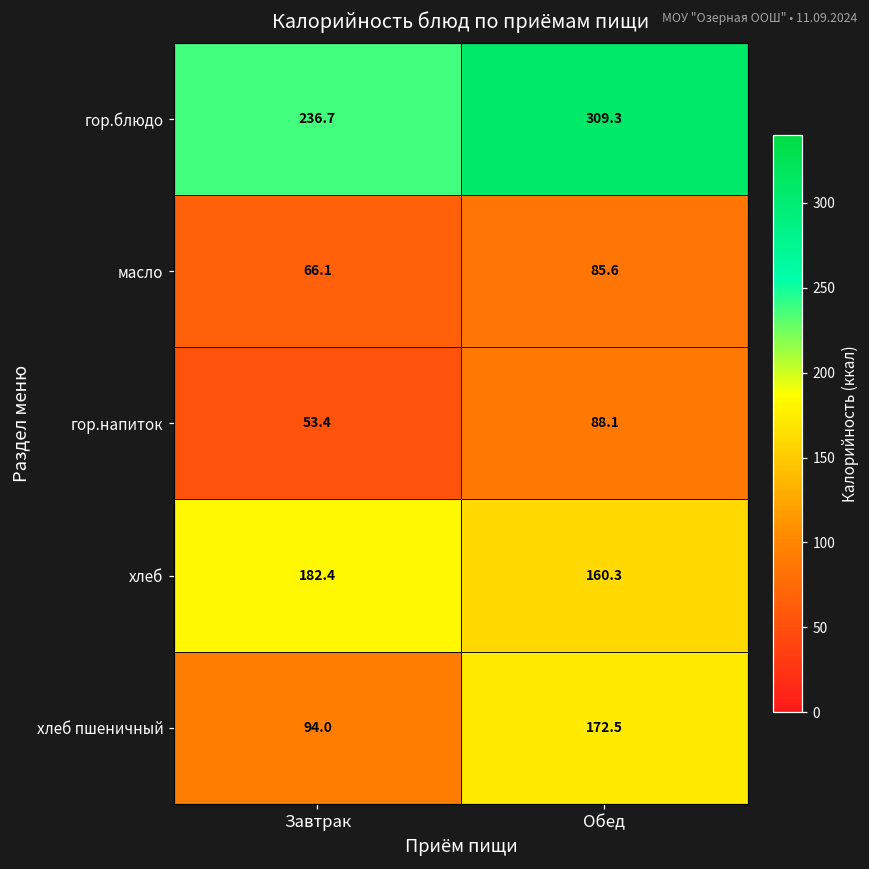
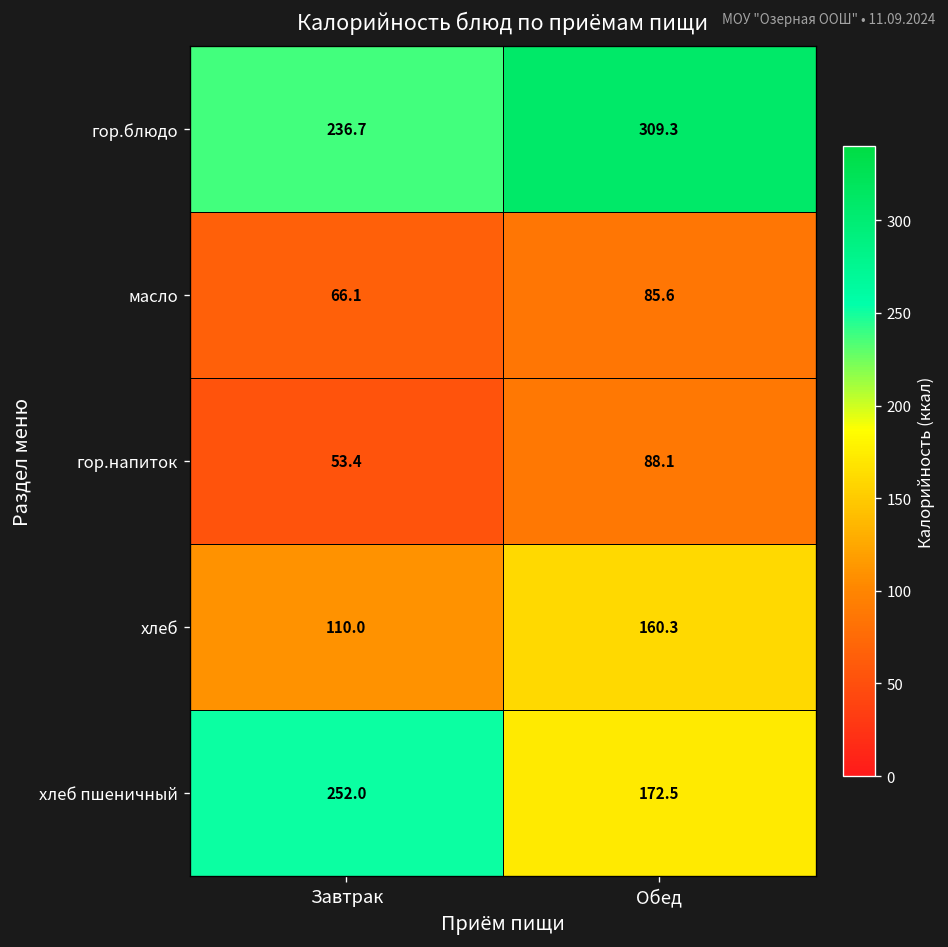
хлеб, Завтрак: 182.4 -> 110.0
хлеб пшеничный, Завтрак: 94.0 -> 252.0
